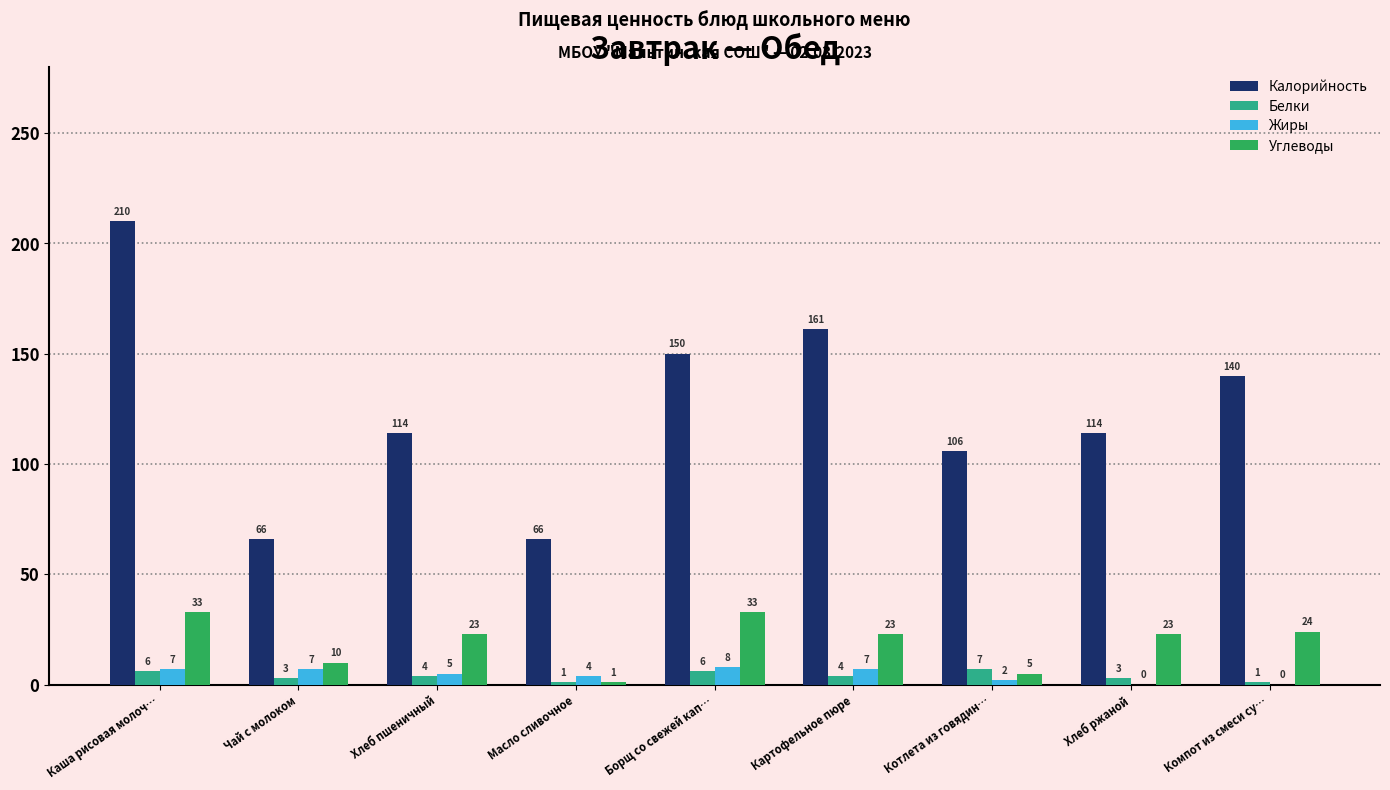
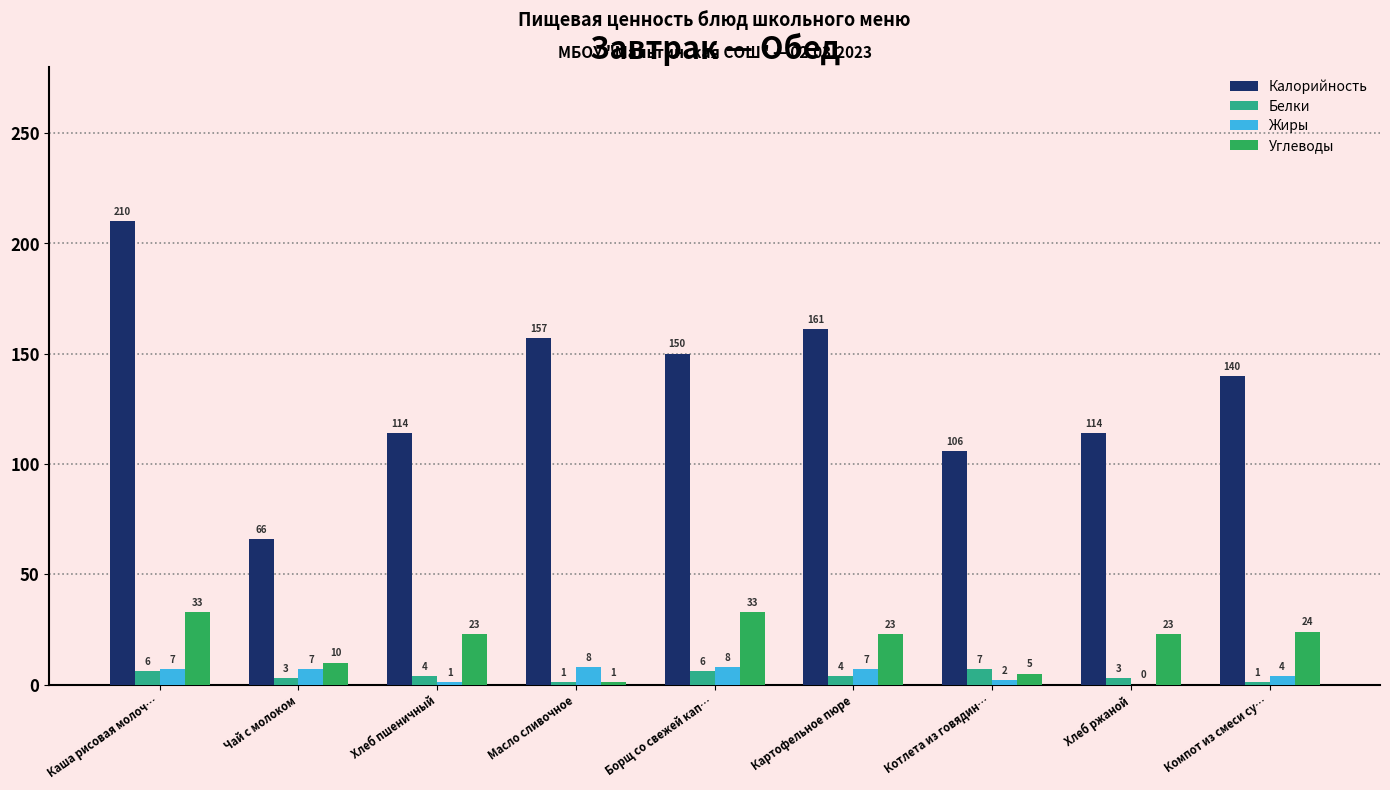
Жиры, Хлеб пшеничный: 5 -> 1
Калорийность, Масло сливочное: 66 -> 157
Жиры, Масло сливочное: 4 -> 8
Жиры, Компот из смеси су…: 0 -> 4
